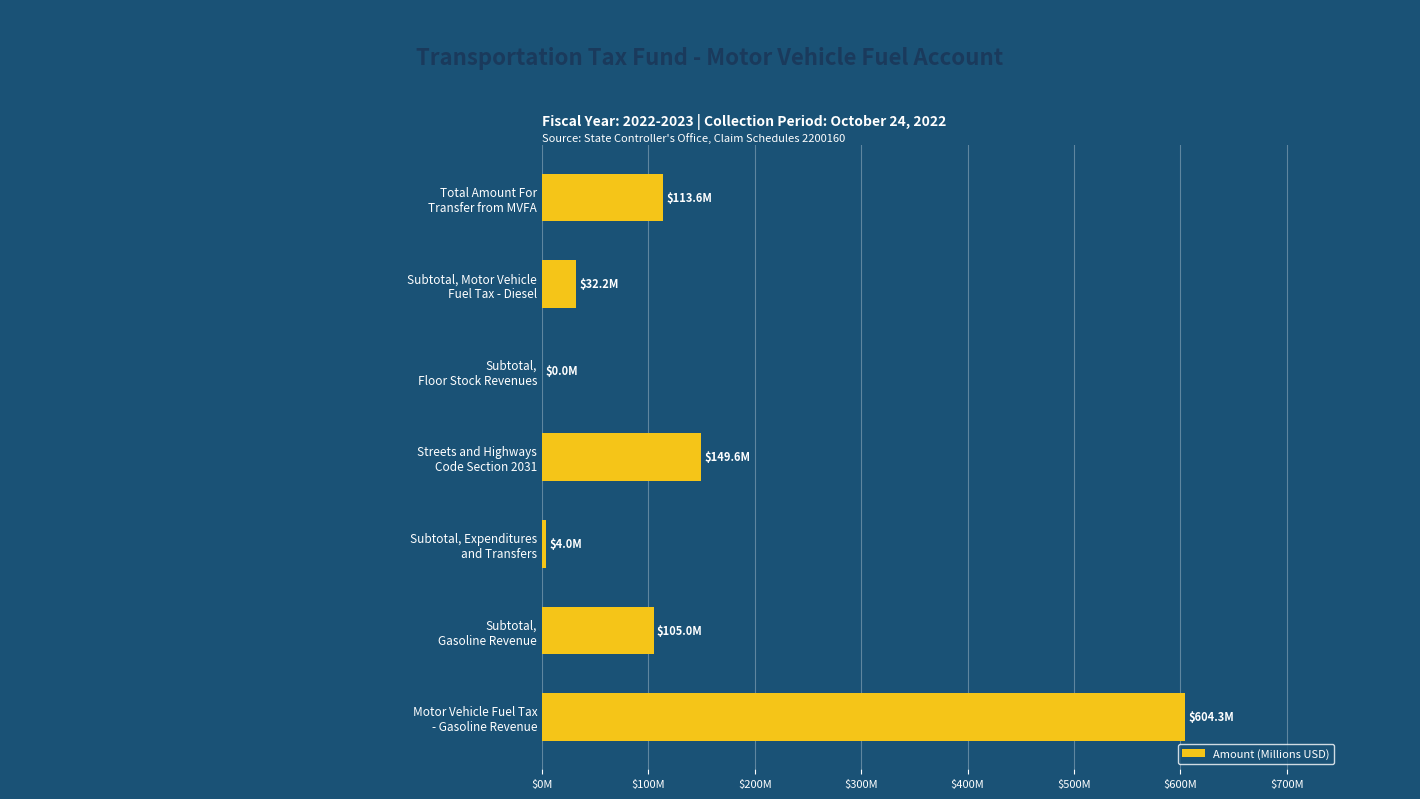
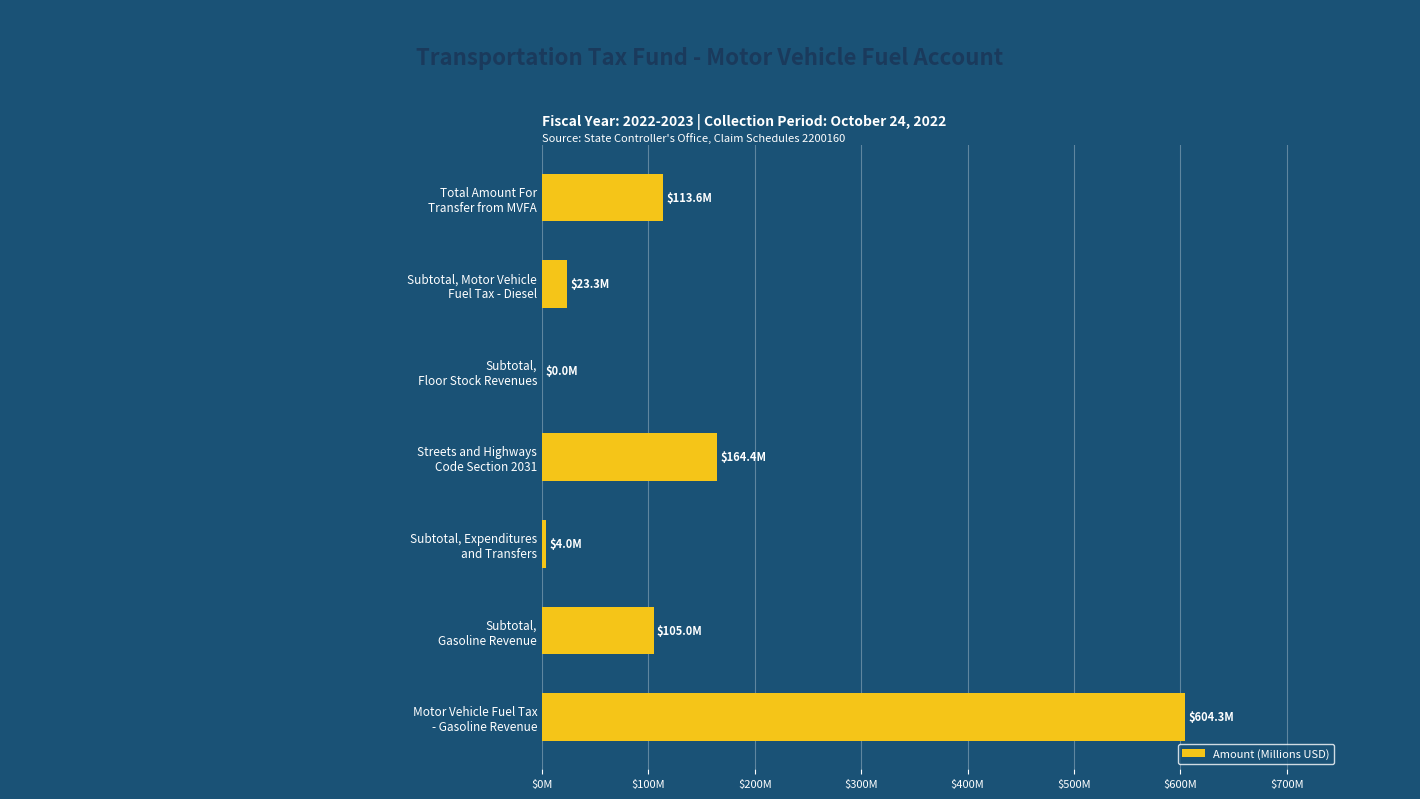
Subtotal, Motor Vehicle Fuel Tax - Diesel: $32.2M -> $23.3M
Streets and Highways Code Section 2031: $149.6M -> $164.4M
